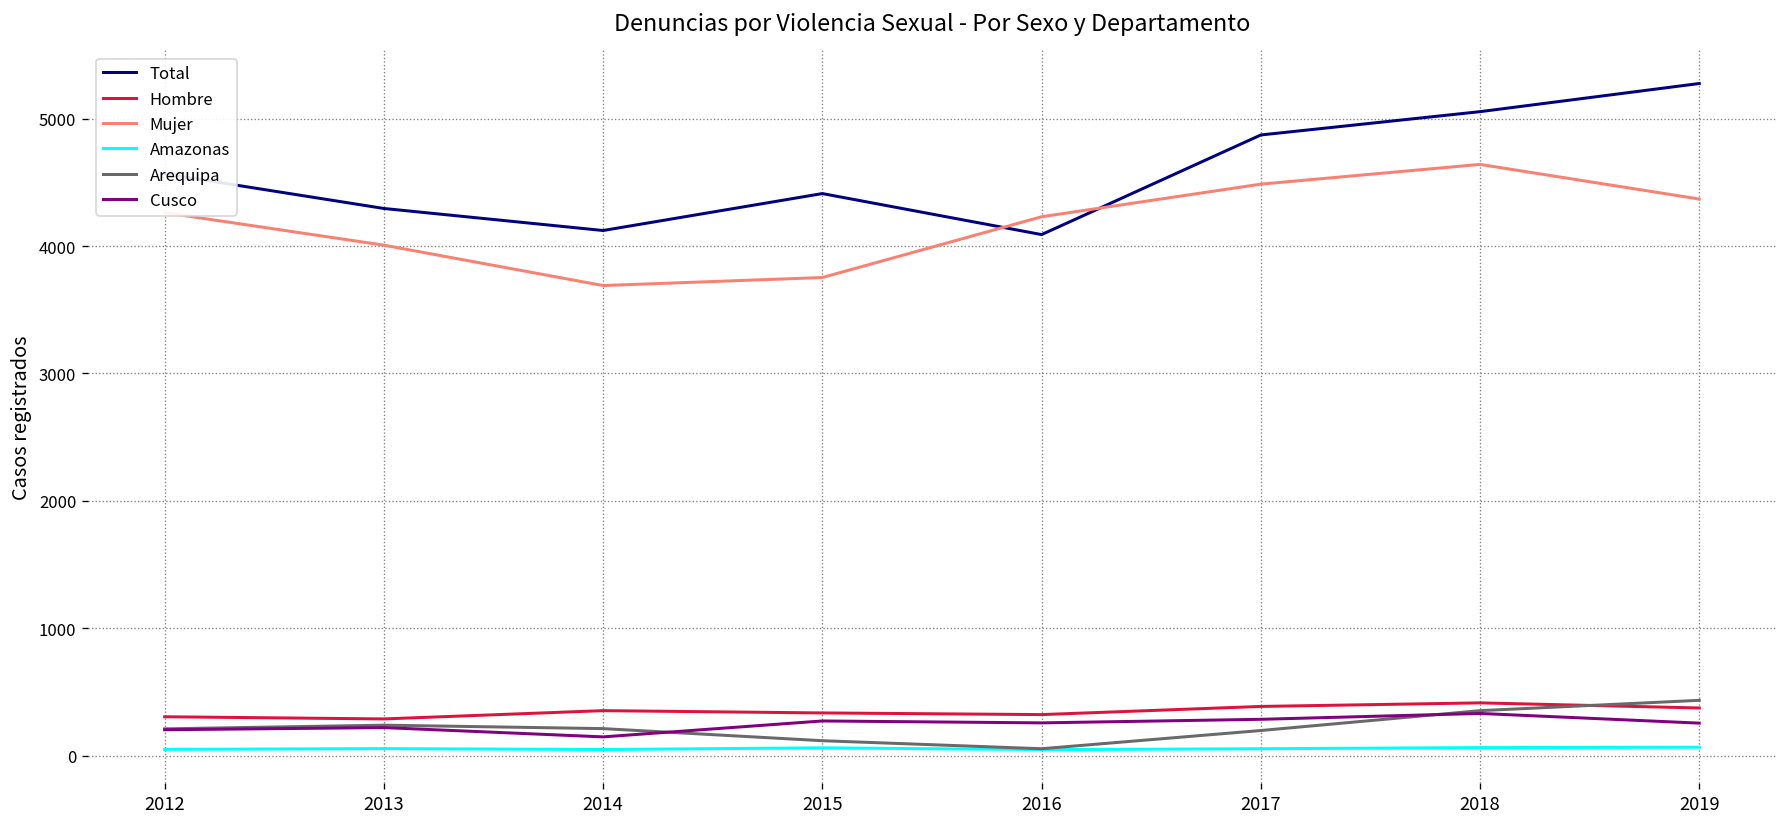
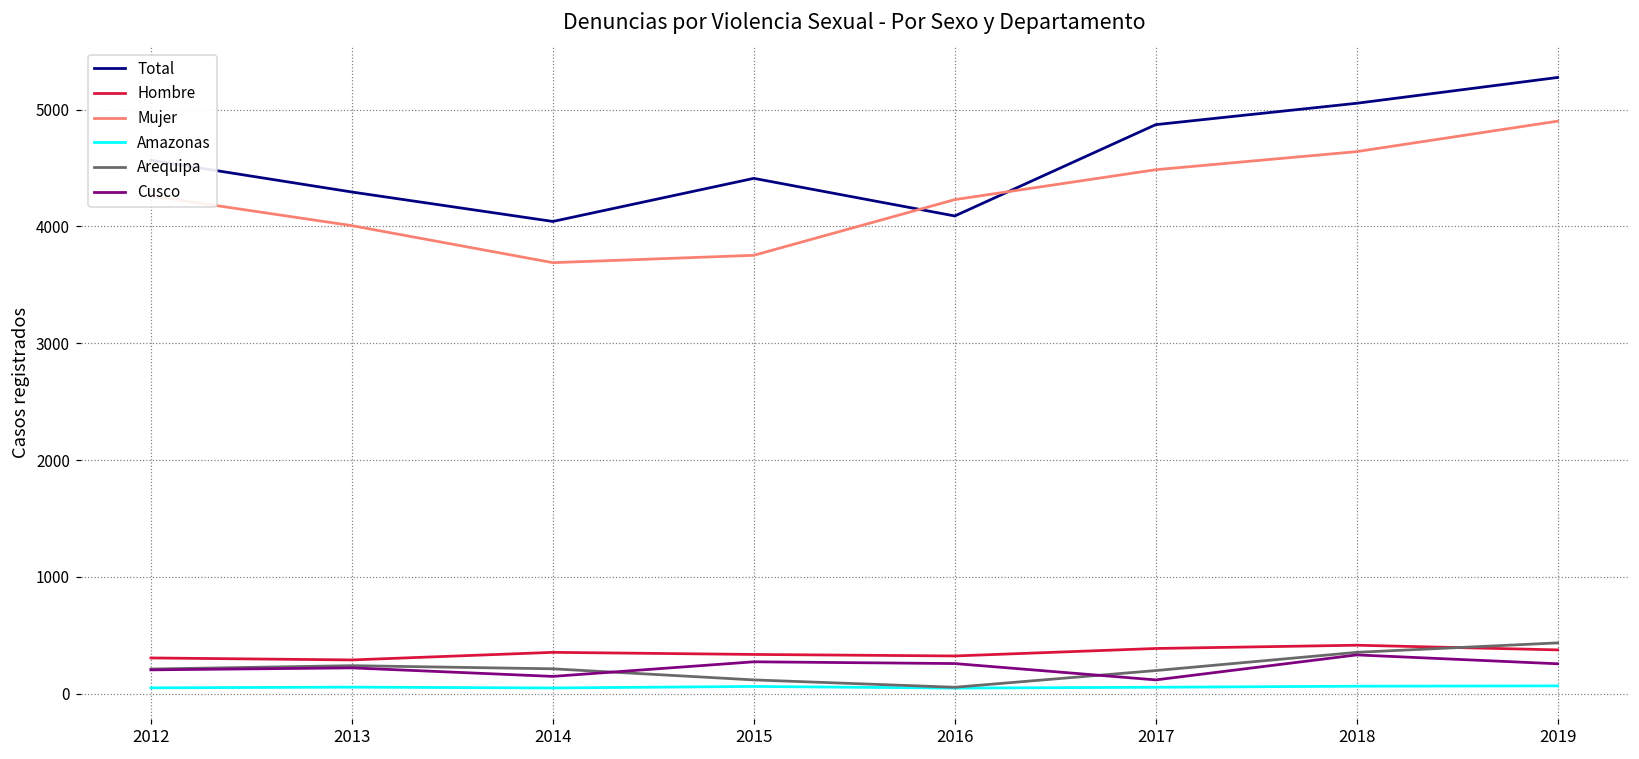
Total, 2014: 4120 -> 4040
Cusco, 2017: 290 -> 120
Mujer, 2019: 4370 -> 4900
